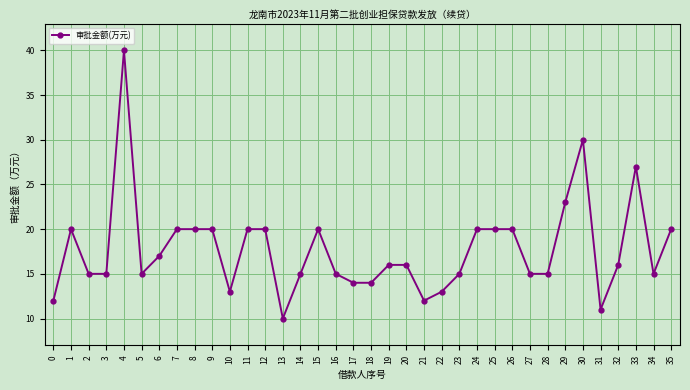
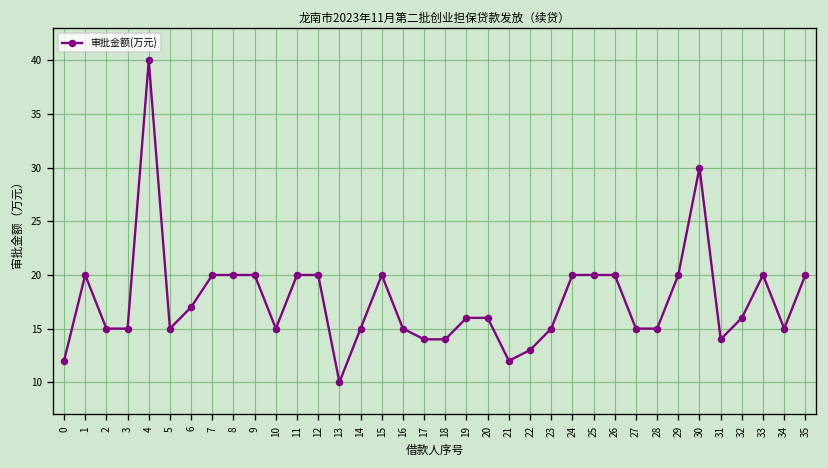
10: 13 -> 15
29: 23 -> 20
31: 11 -> 14
33: 27 -> 20
